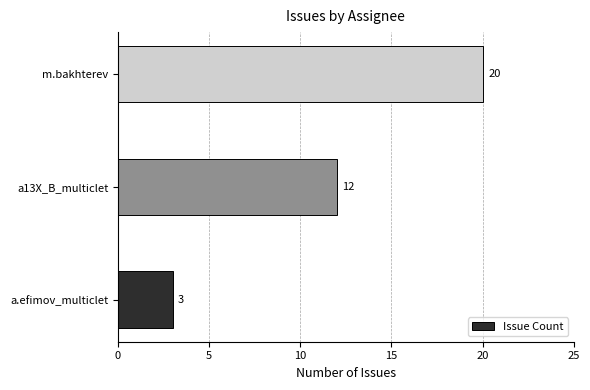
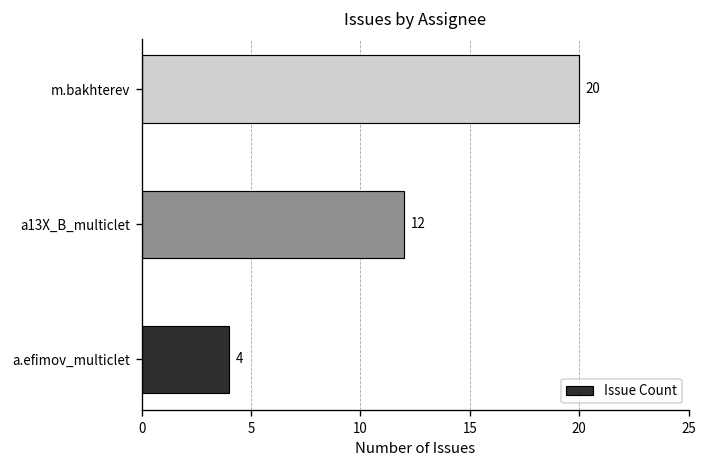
a.efimov_multiclet: 3 -> 4
